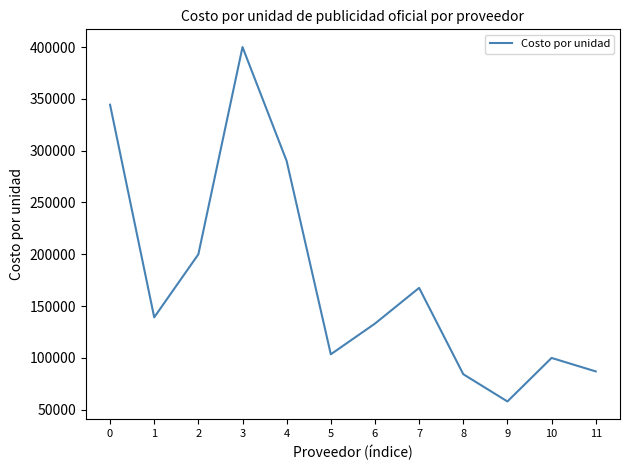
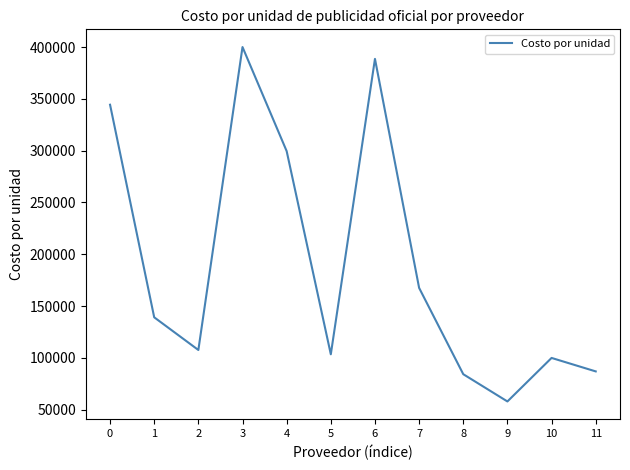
2: 200000 -> 108000
4: 290000 -> 300000
6: 133000 -> 389000
